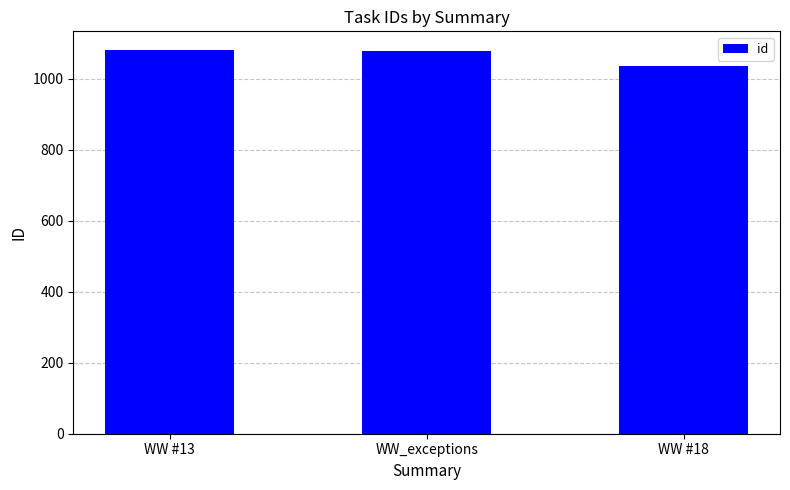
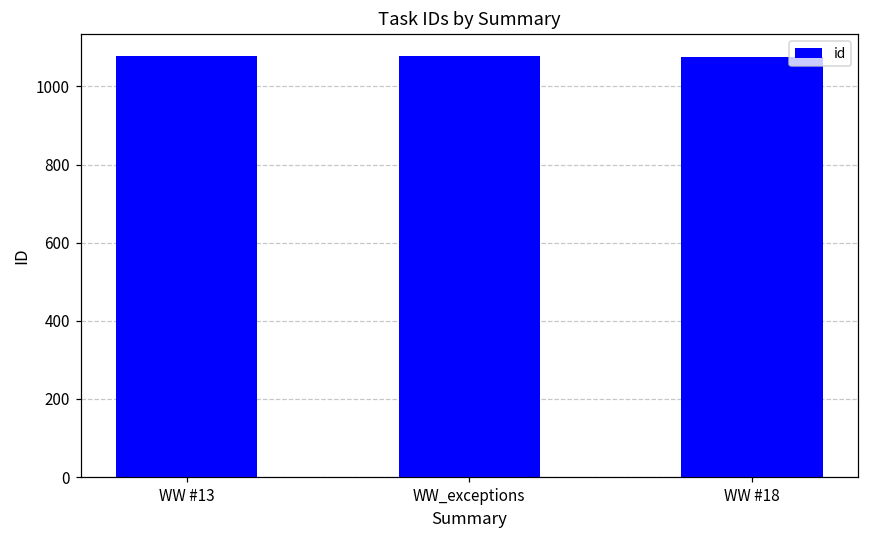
WW #18: 1030 -> 1080
